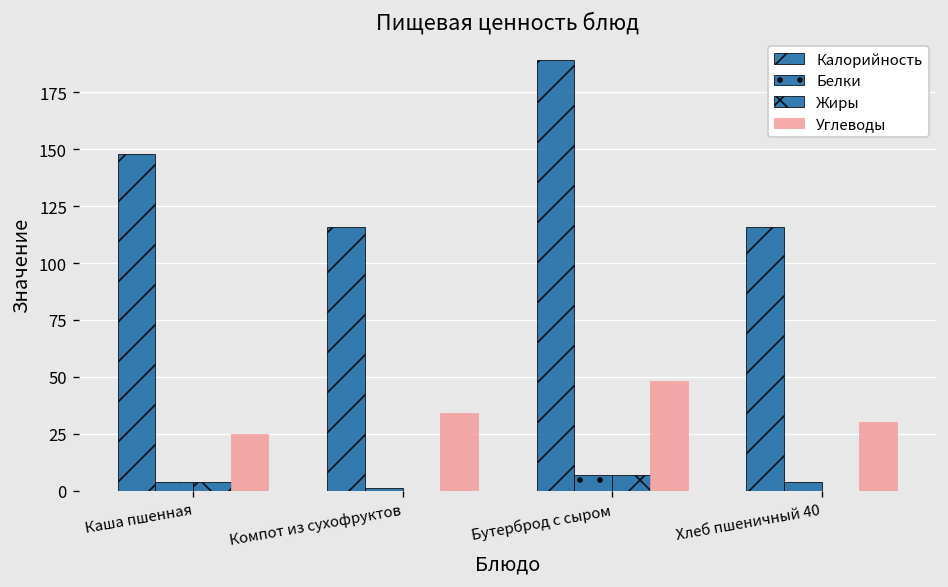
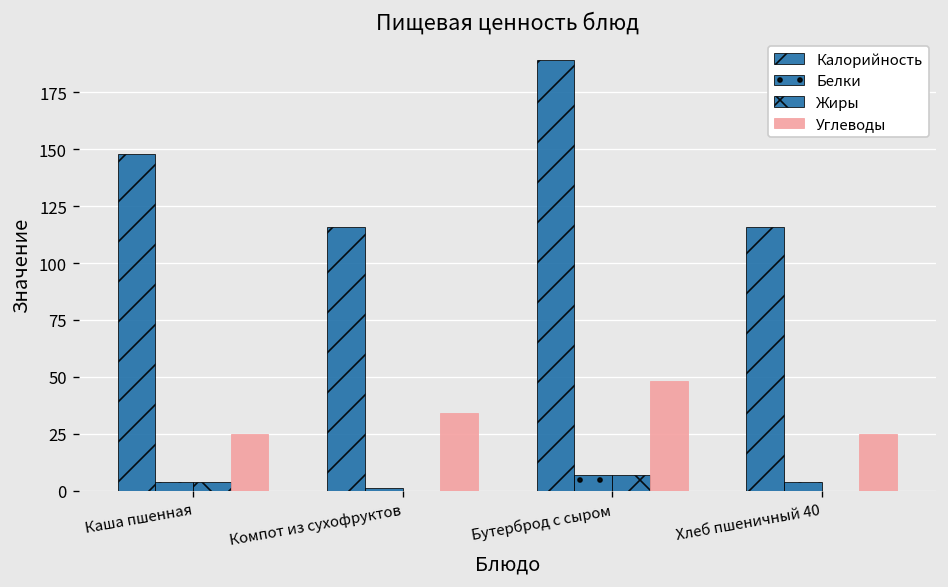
Углеводы, Хлеб пшеничный 40: 30 -> 25
